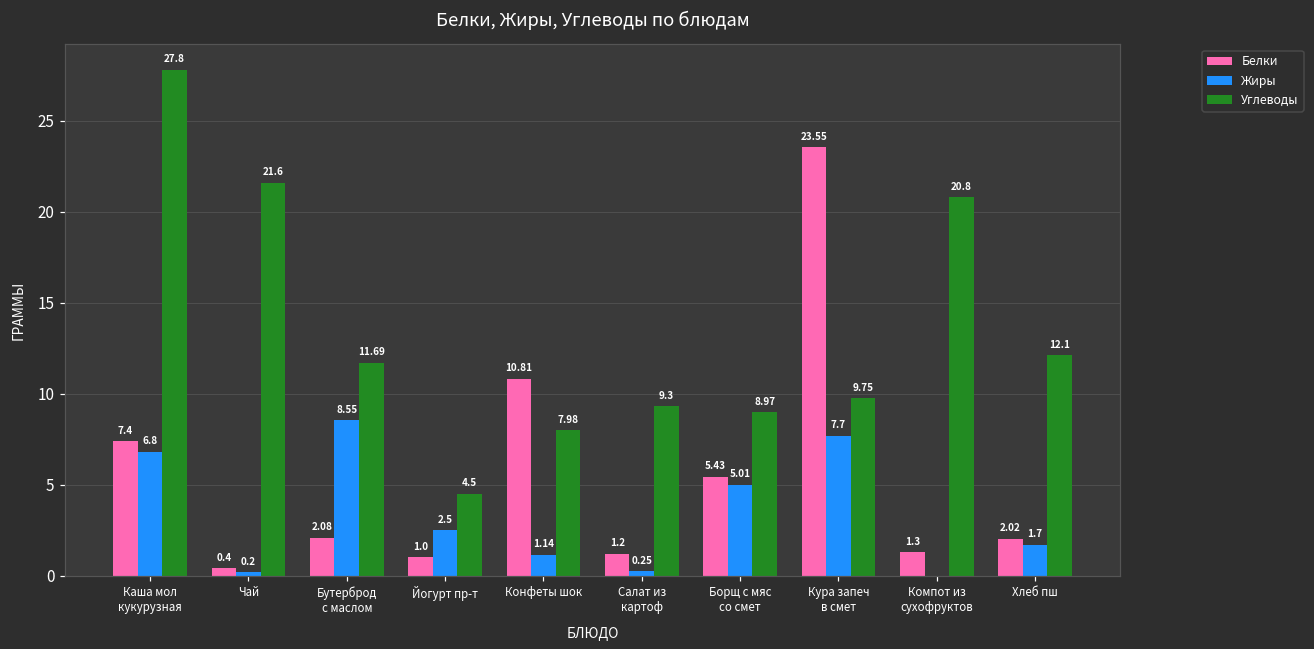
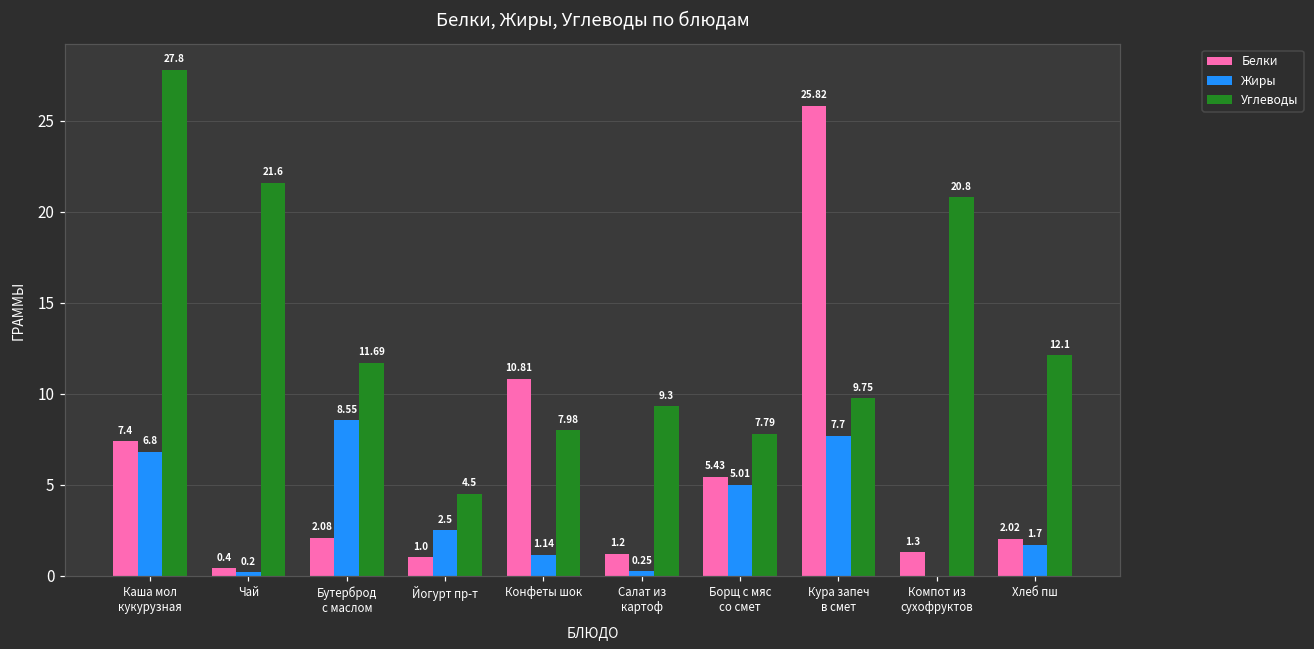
Углеводы, Борщ с мяс со смет: 8.97 -> 7.79
Белки, Кура запеч в смет: 23.55 -> 25.82
